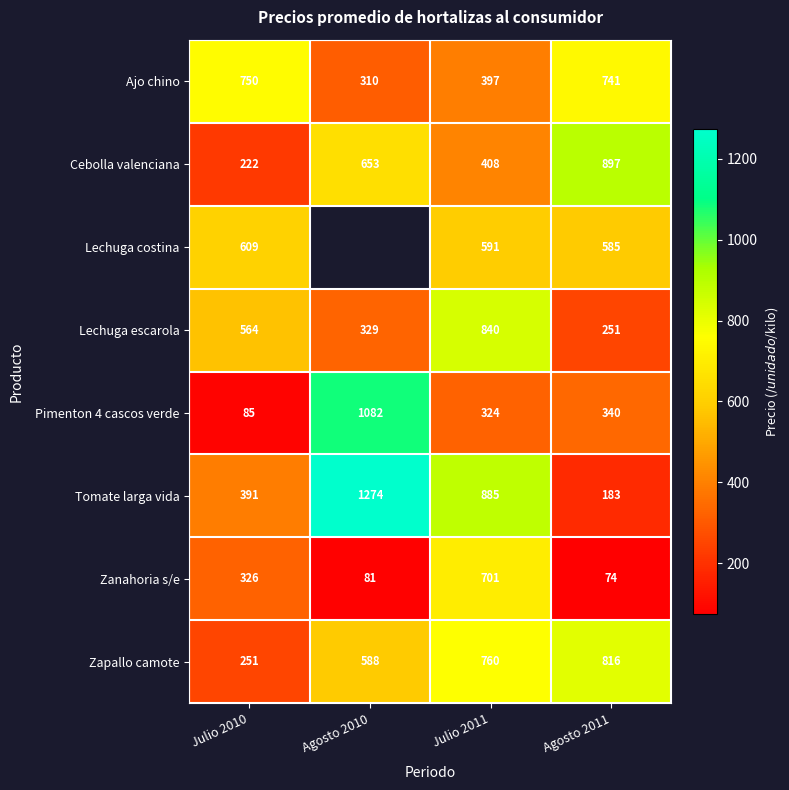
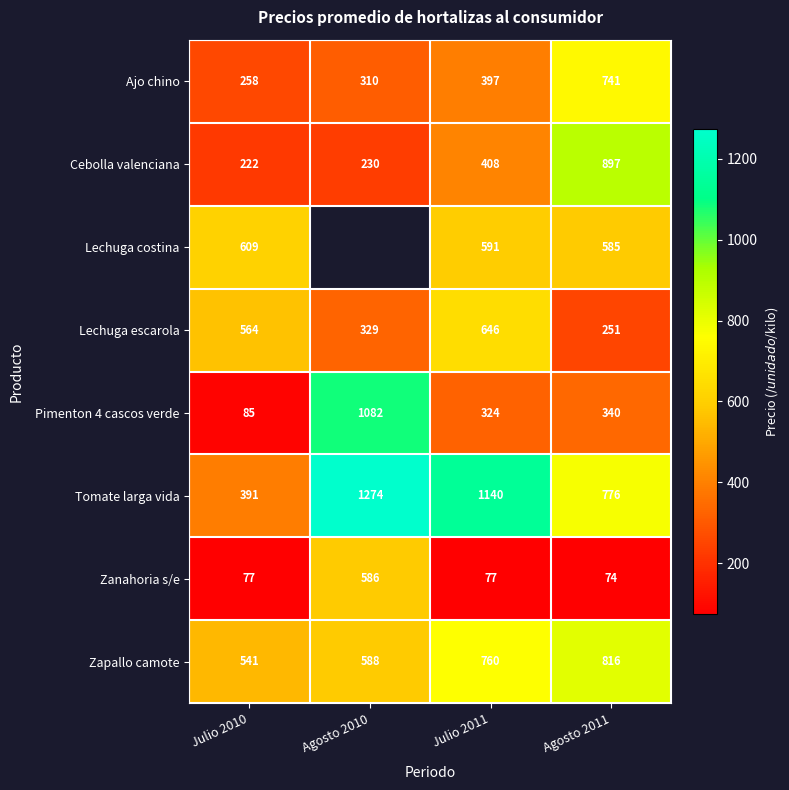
Ajo chino, Julio 2010: 750 -> 258
Cebolla valenciana, Agosto 2010: 653 -> 230
Lechuga escarola, Julio 2011: 840 -> 646
Tomate larga vida, Julio 2011: 885 -> 1140
Tomate larga vida, Agosto 2011: 183 -> 776
Zanahoria s/e, Julio 2010: 326 -> 77
Zanahoria s/e, Agosto 2010: 81 -> 586
Zanahoria s/e, Julio 2011: 701 -> 77
Zapallo camote, Julio 2010: 251 -> 541
